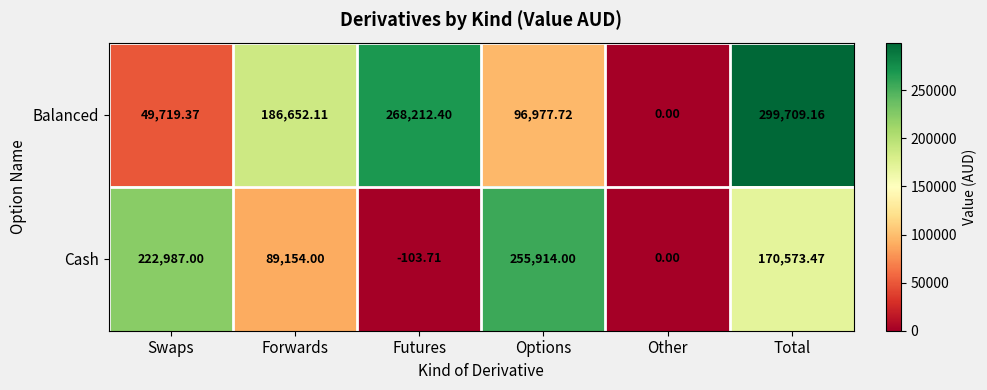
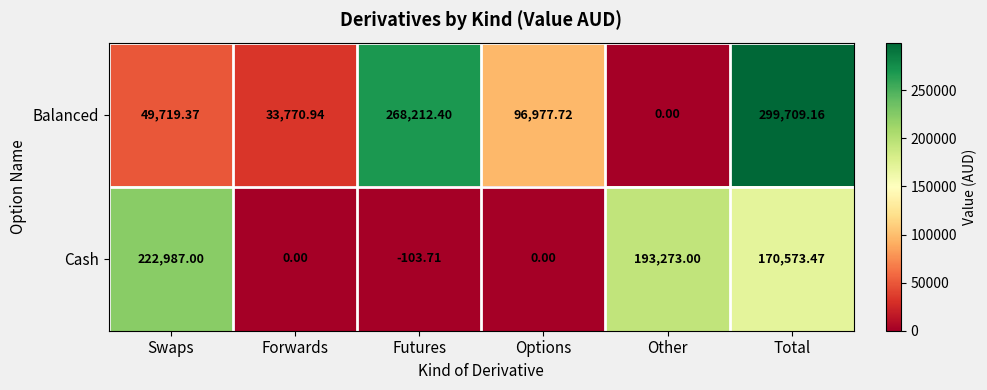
Balanced, Forwards: 186,652.11 -> 33,770.94
Cash, Forwards: 89,154.00 -> 0.00
Cash, Options: 255,914.00 -> 0.00
Cash, Other: 0.00 -> 193,273.00
